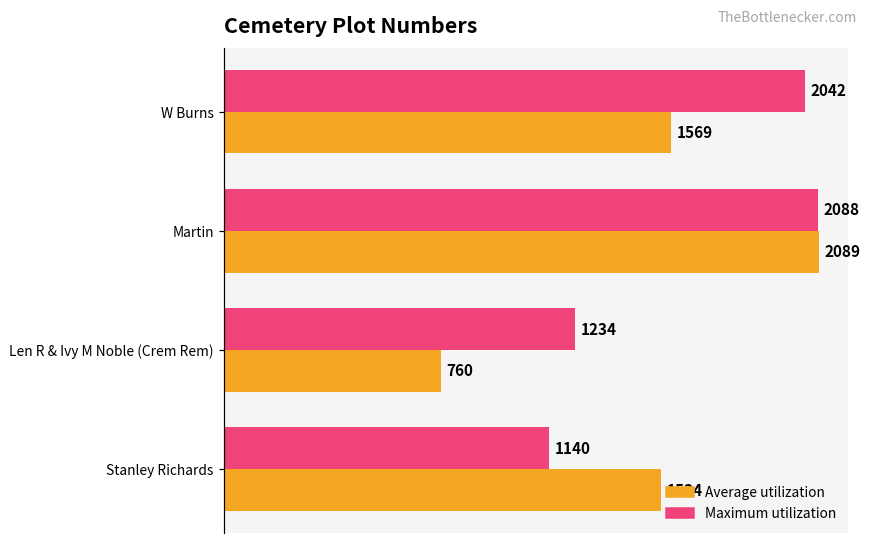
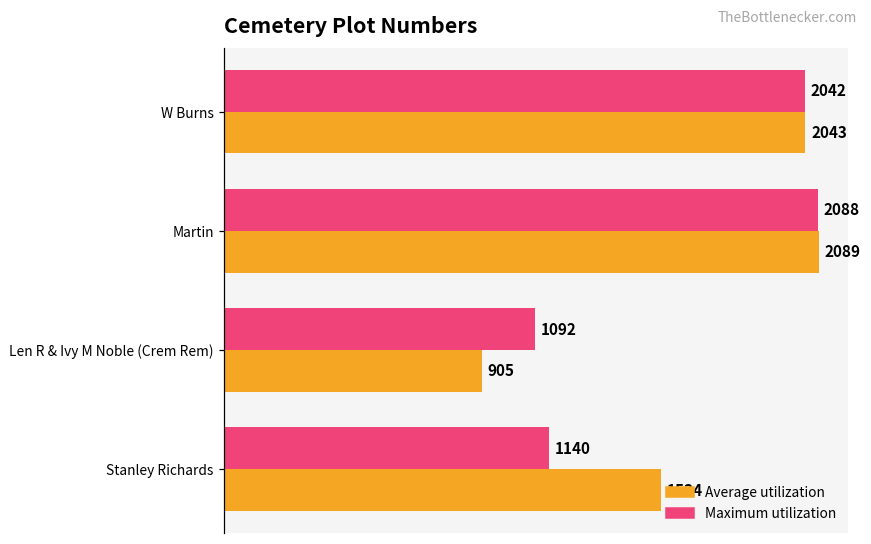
Average utilization, W Burns: 1569 -> 2043
Maximum utilization, Len R & Ivy M Noble (Crem Rem): 1234 -> 1092
Average utilization, Len R & Ivy M Noble (Crem Rem): 760 -> 905
